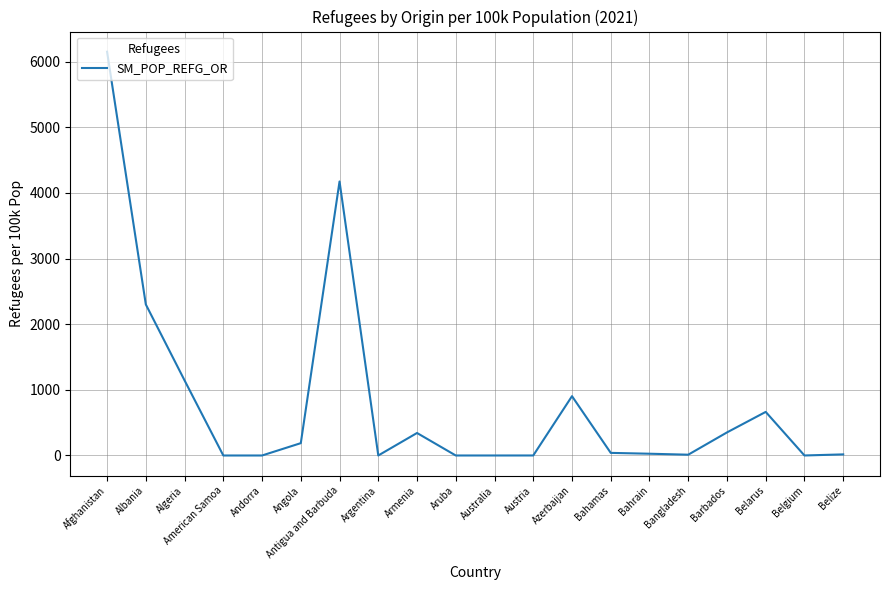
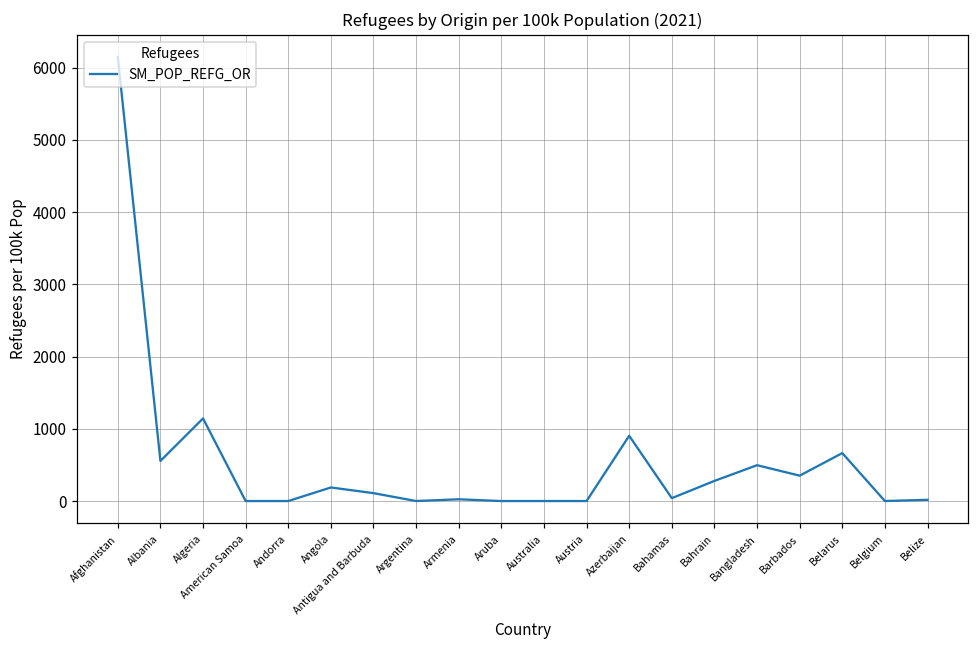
Albania: 2300 -> 600
Antigua and Barbuda: 4200 -> 100
Armenia: 300 -> 0
Bahrain: 0 -> 300
Bangladesh: 0 -> 500
